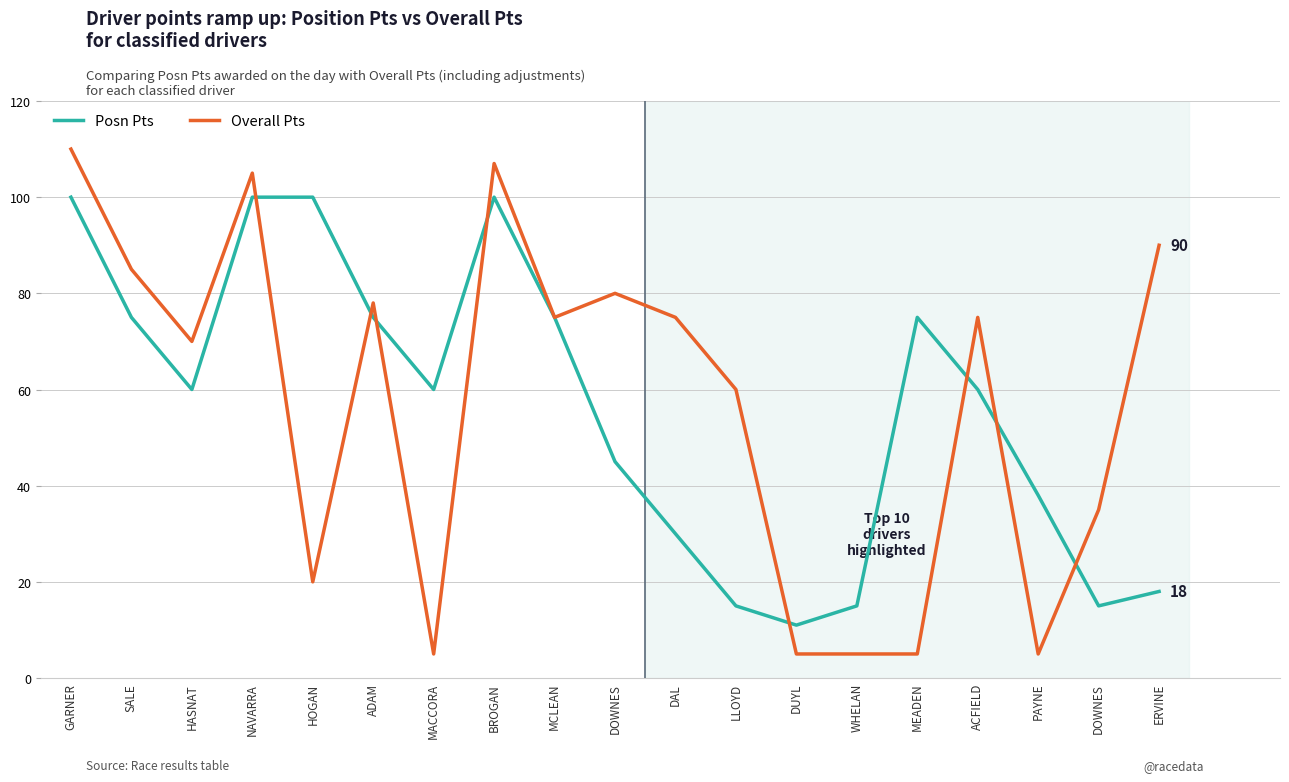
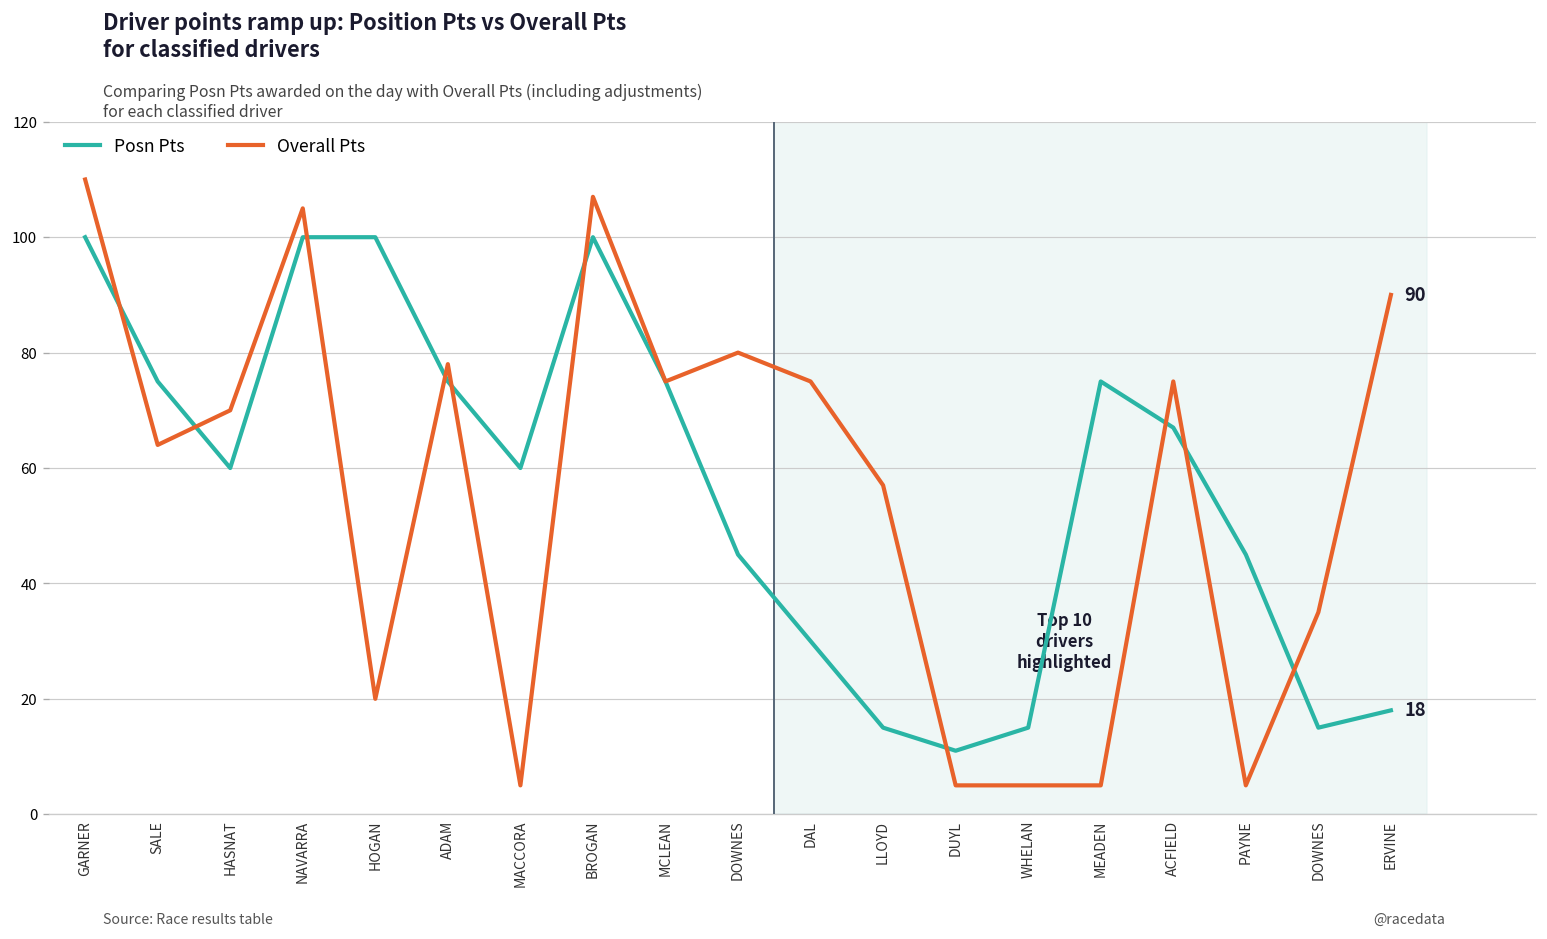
Overall Pts, SALE: 85 -> 64
Overall Pts, LLOYD: 60 -> 57
Posn Pts, ACFIELD: 60 -> 67
Posn Pts, PAYNE: 38 -> 45
